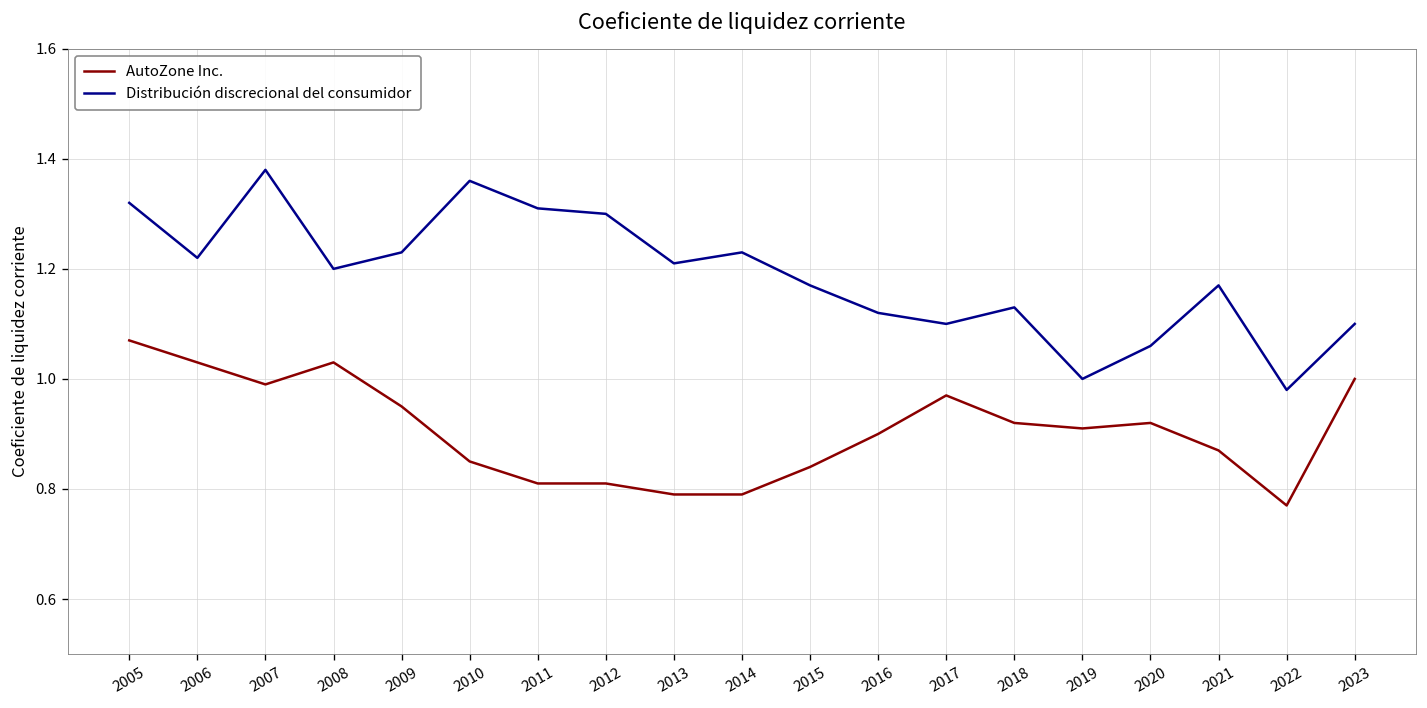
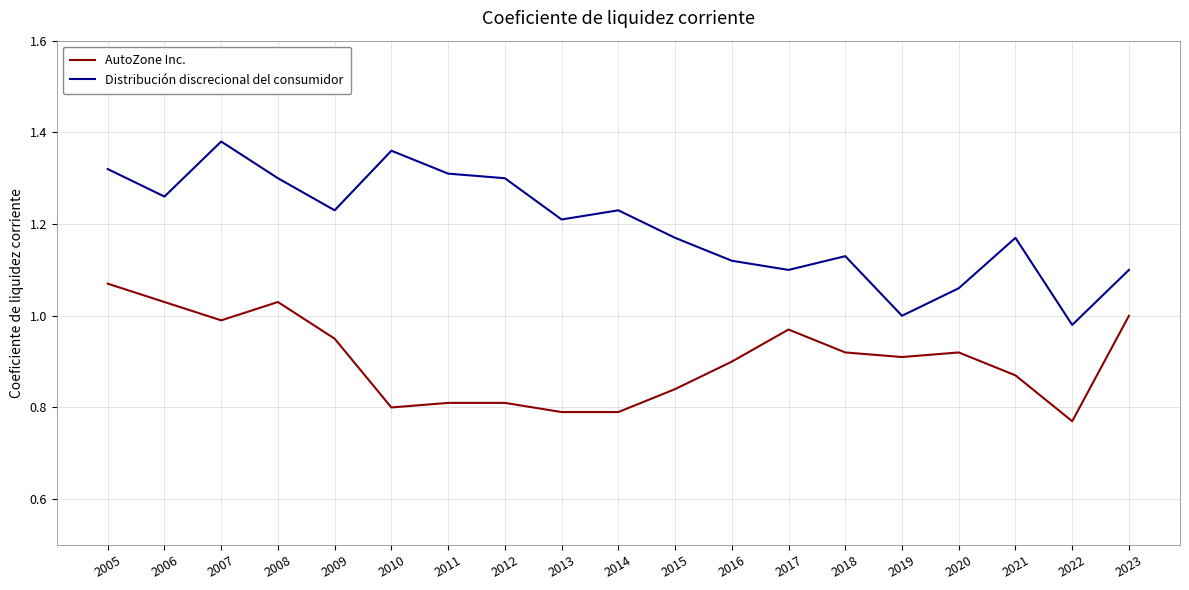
Distribución discrecional del consumidor, 2006: 1.22 -> 1.26
Distribución discrecional del consumidor, 2008: 1.2 -> 1.3
AutoZone Inc., 2010: 0.85 -> 0.80
